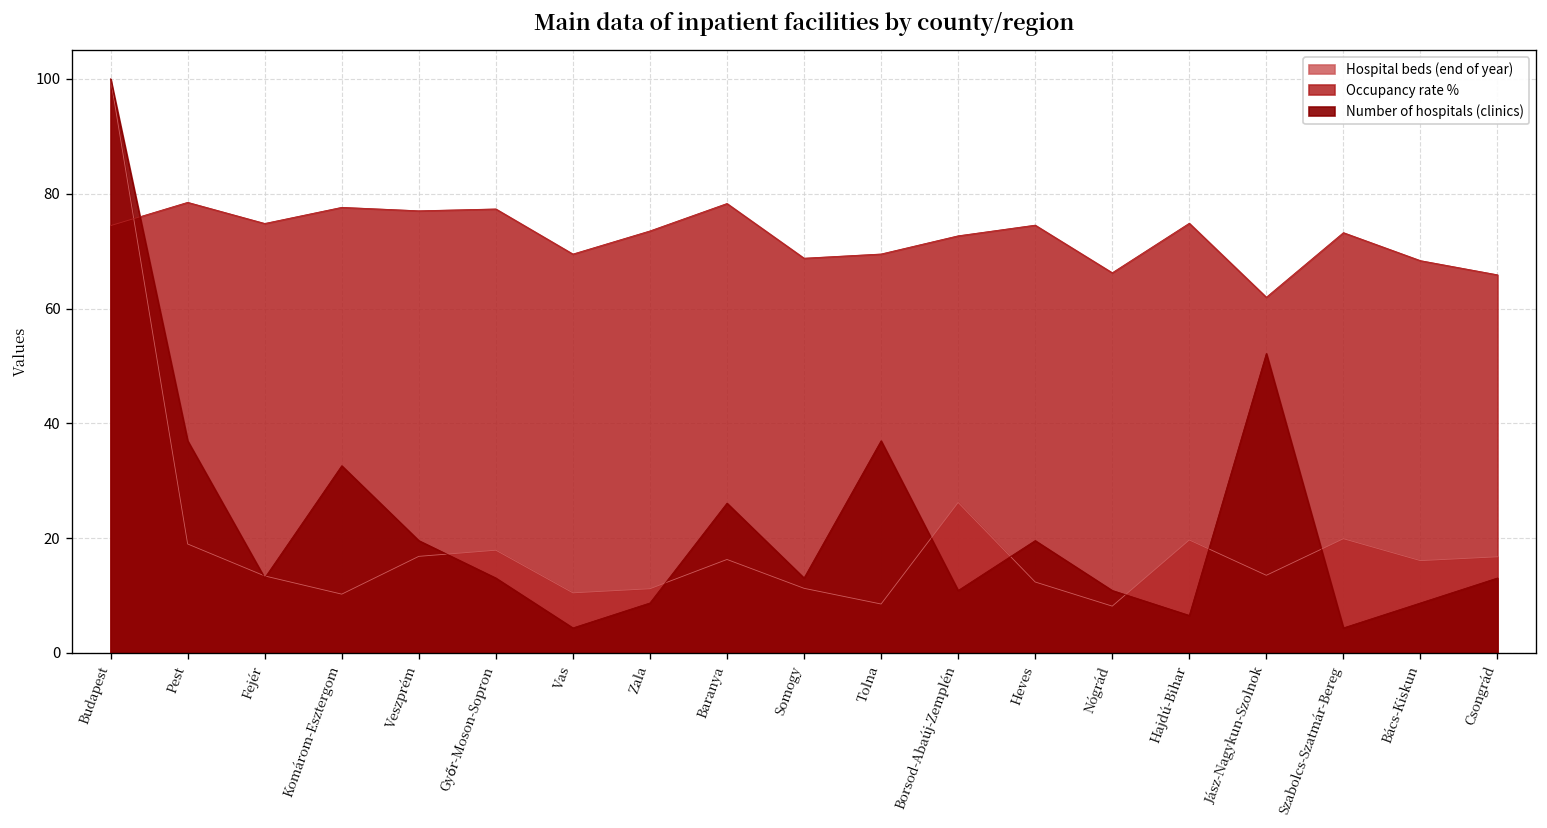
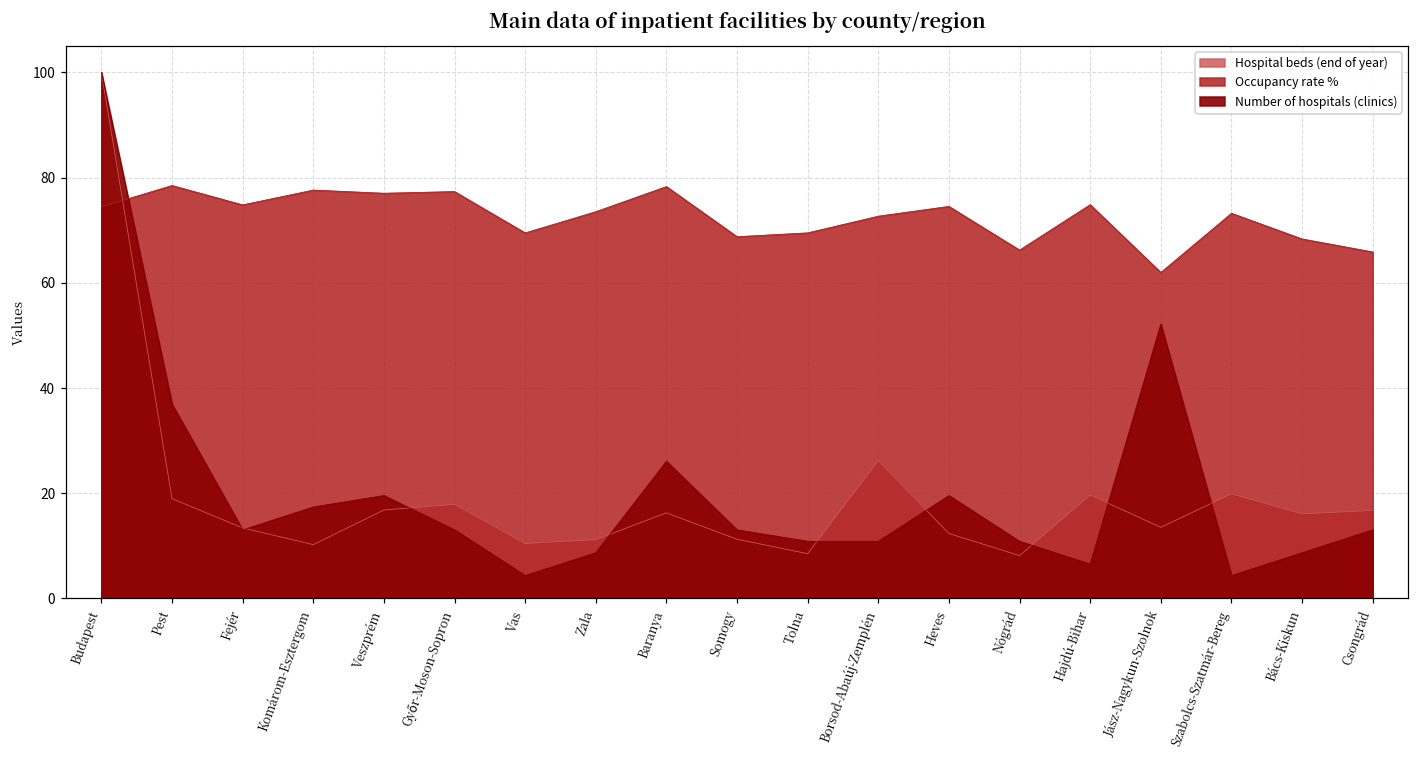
Number of hospitals (clinics), Komárom-Esztergom: 33 -> 17
Number of hospitals (clinics), Tolna: 37 -> 11
